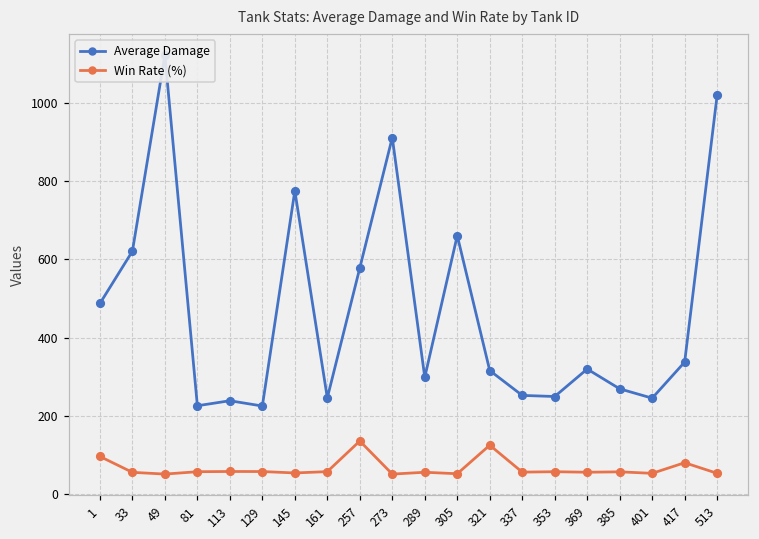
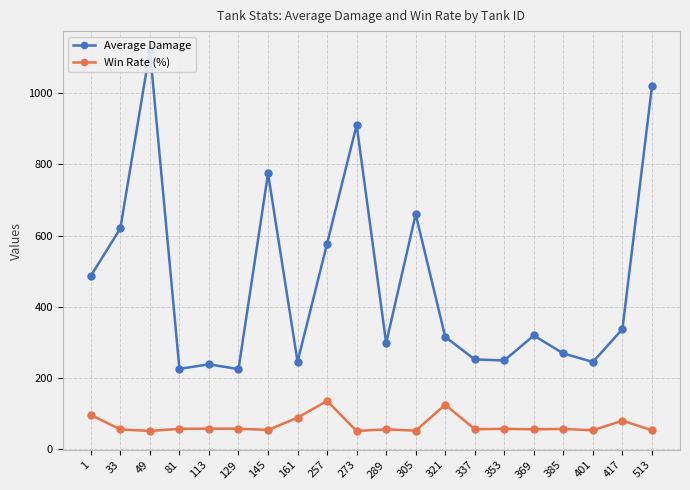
Win Rate (%), 161: 60 -> 90
